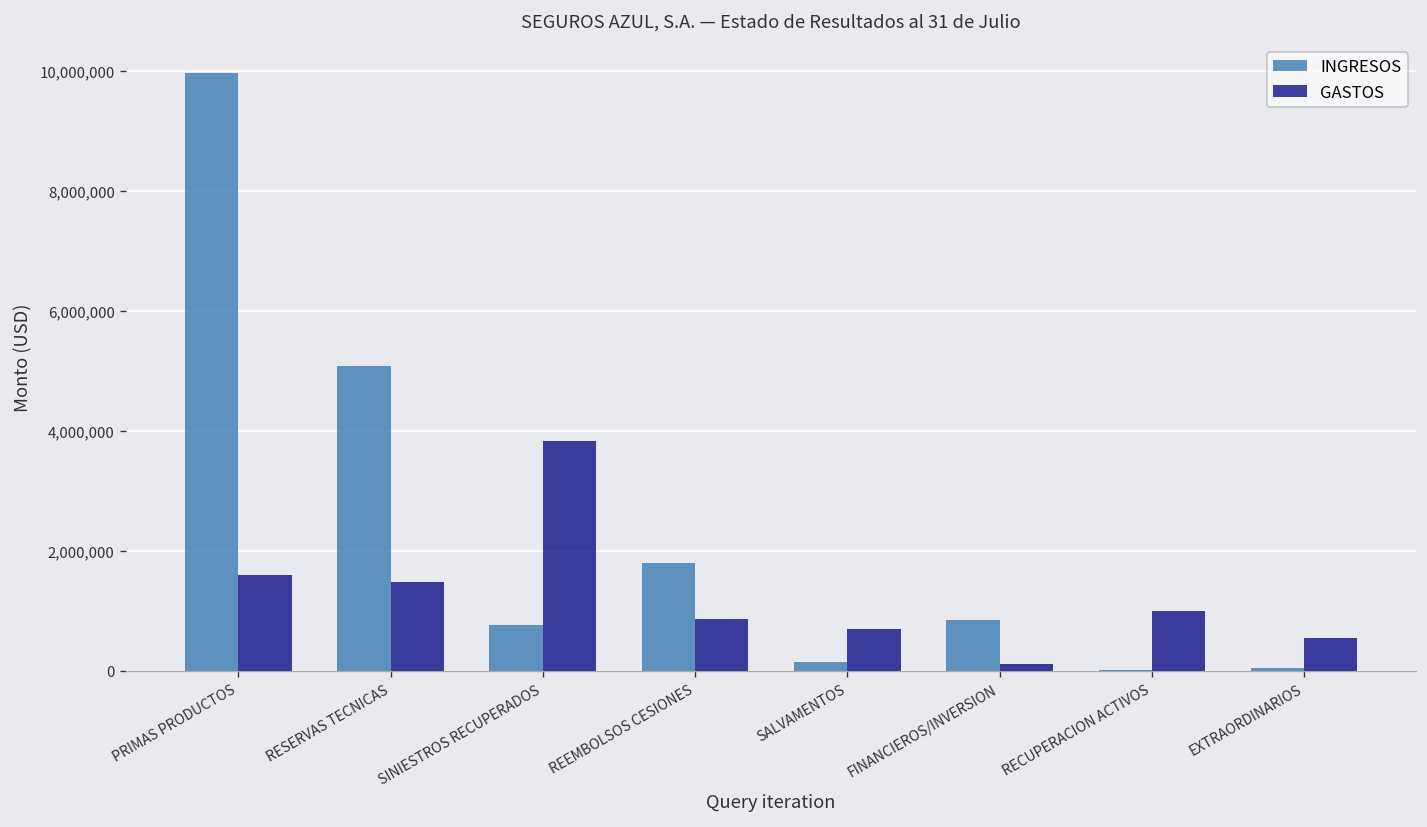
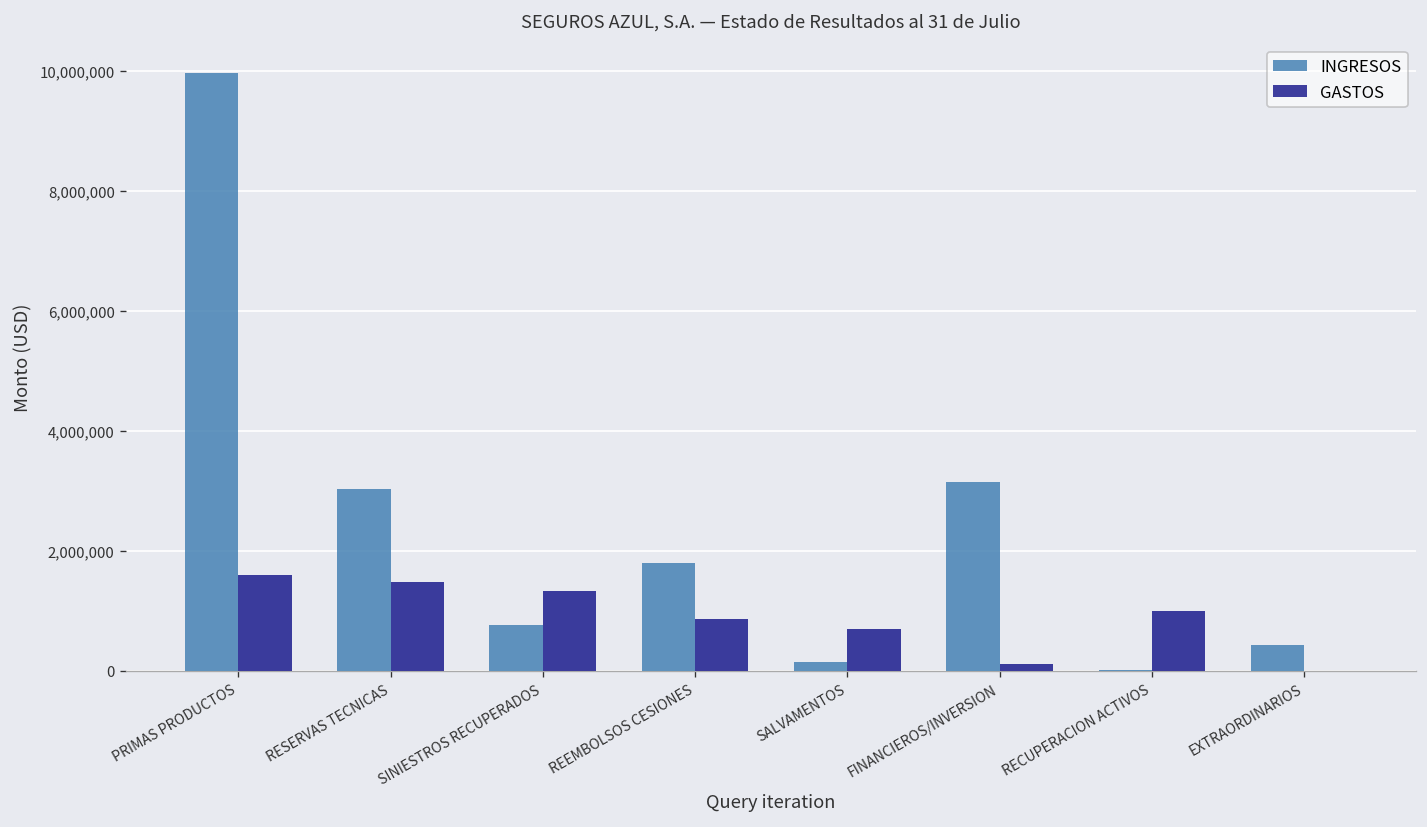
INGRESOS, RESERVAS TECNICAS: 5,100,000 -> 3,000,000
GASTOS, SINIESTROS RECUPERADOS: 3,800,000 -> 1,300,000
INGRESOS, FINANCIEROS/INVERSION: 800,000 -> 3,100,000
INGRESOS, EXTRAORDINARIOS: 0 -> 400,000
GASTOS, EXTRAORDINARIOS: 500,000 -> 0
